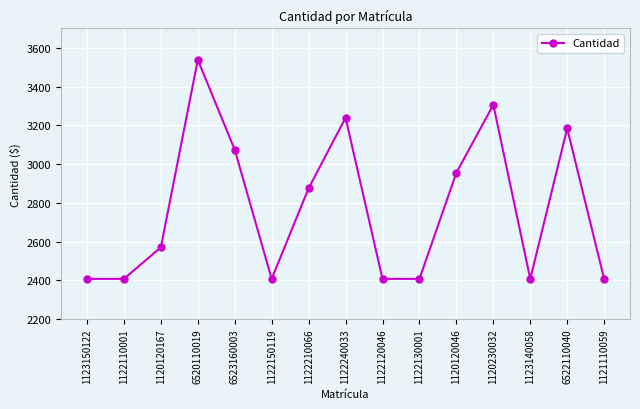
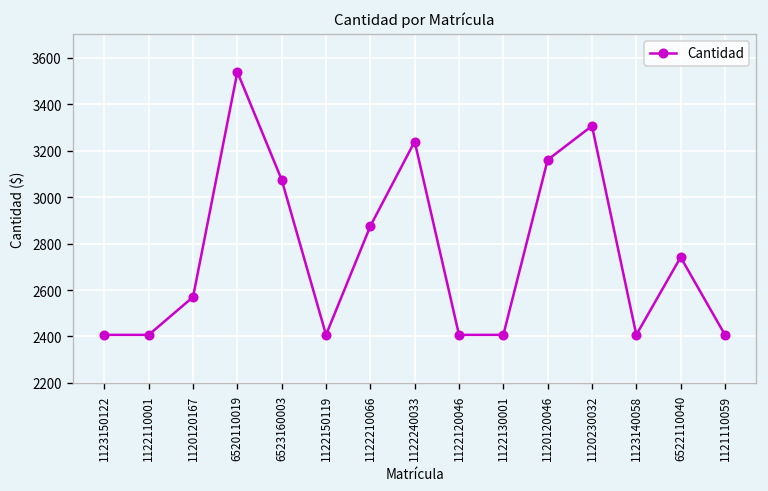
1120120046: 2960 -> 3160
6522110040: 3180 -> 2740
